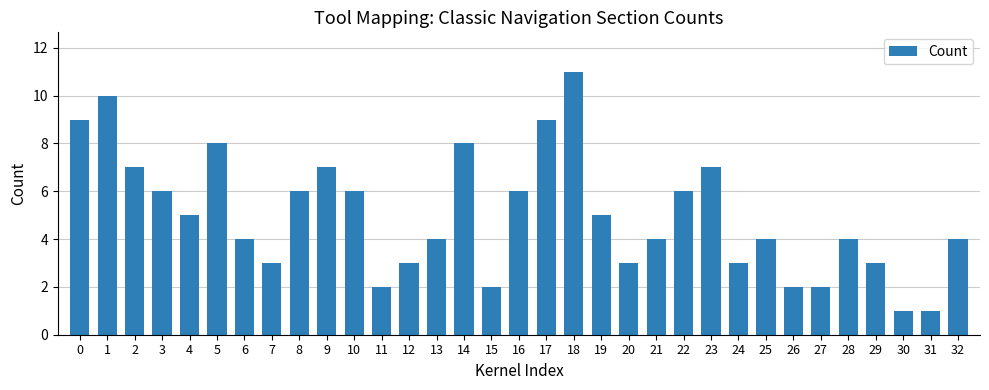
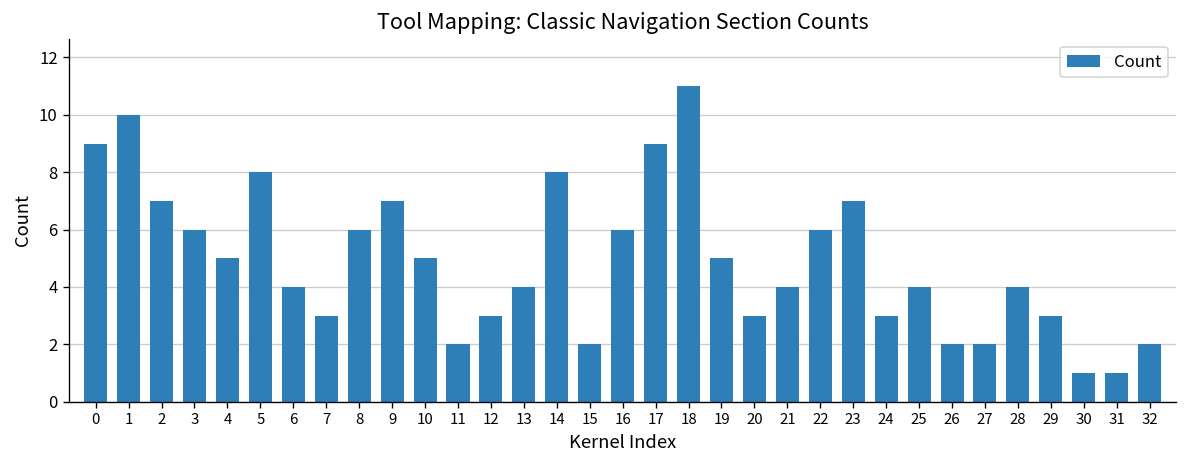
10: 6 -> 5
32: 4 -> 2
